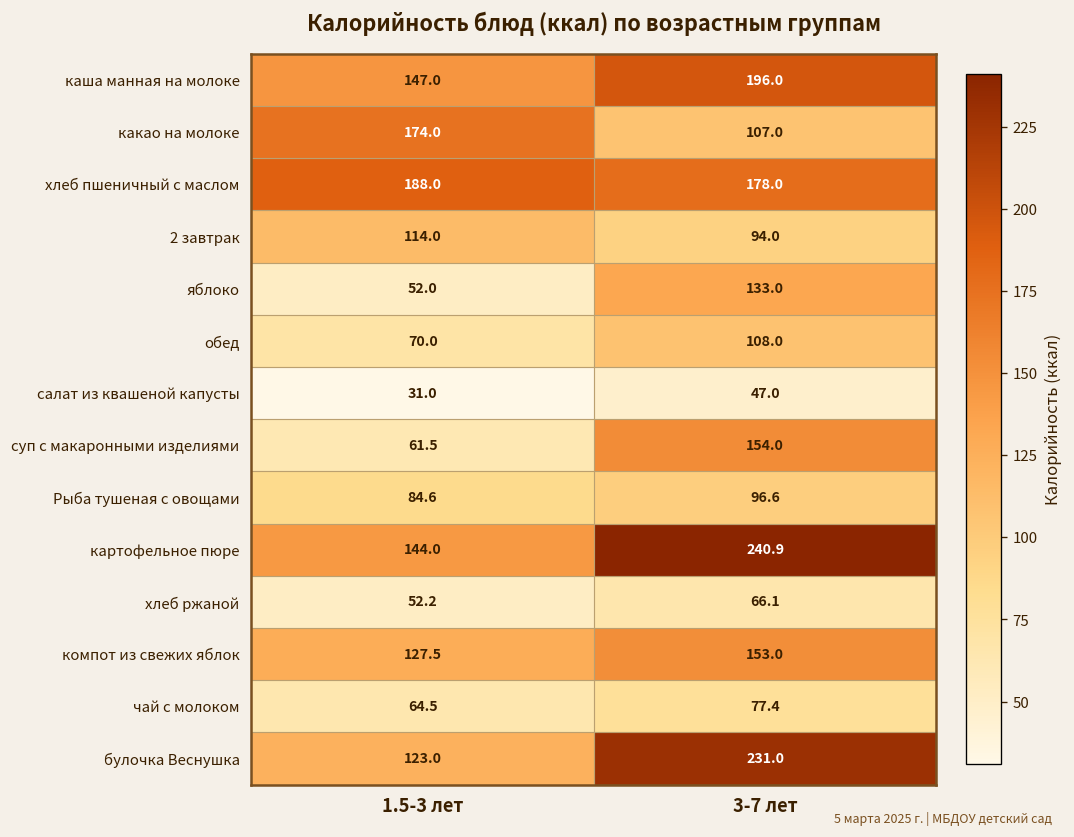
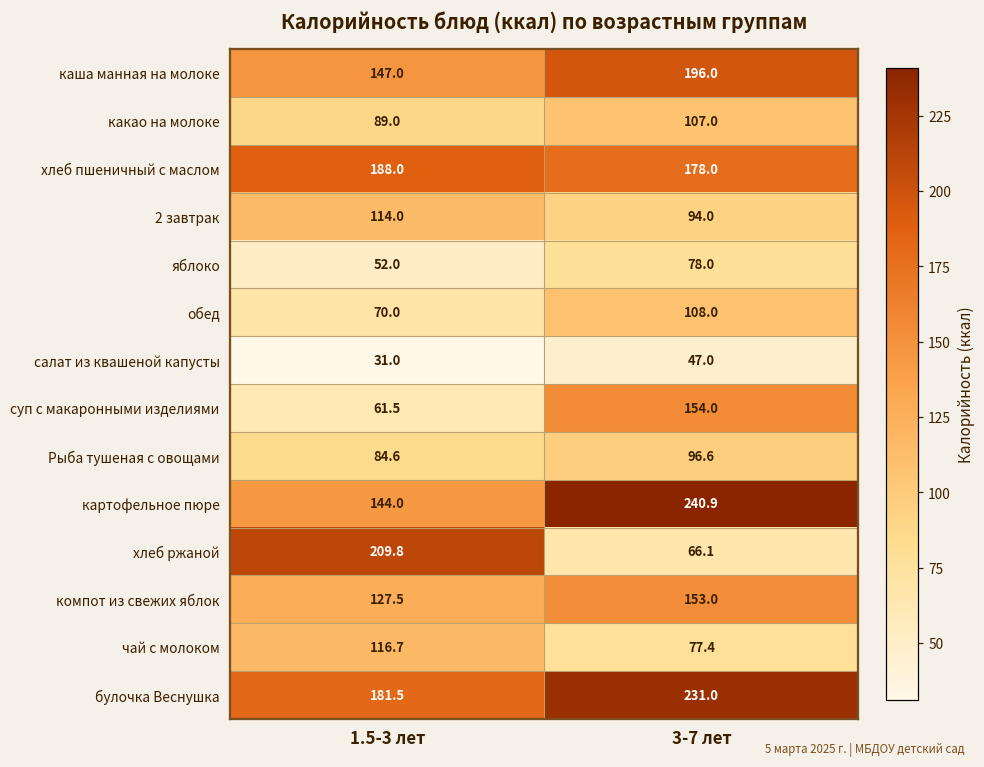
какао на молоке, 1.5-3 лет: 174.0 -> 89.0
яблоко, 3-7 лет: 133.0 -> 78.0
хлеб ржаной, 1.5-3 лет: 52.2 -> 209.8
чай с молоком, 1.5-3 лет: 64.5 -> 116.7
булочка Веснушка, 1.5-3 лет: 123.0 -> 181.5
